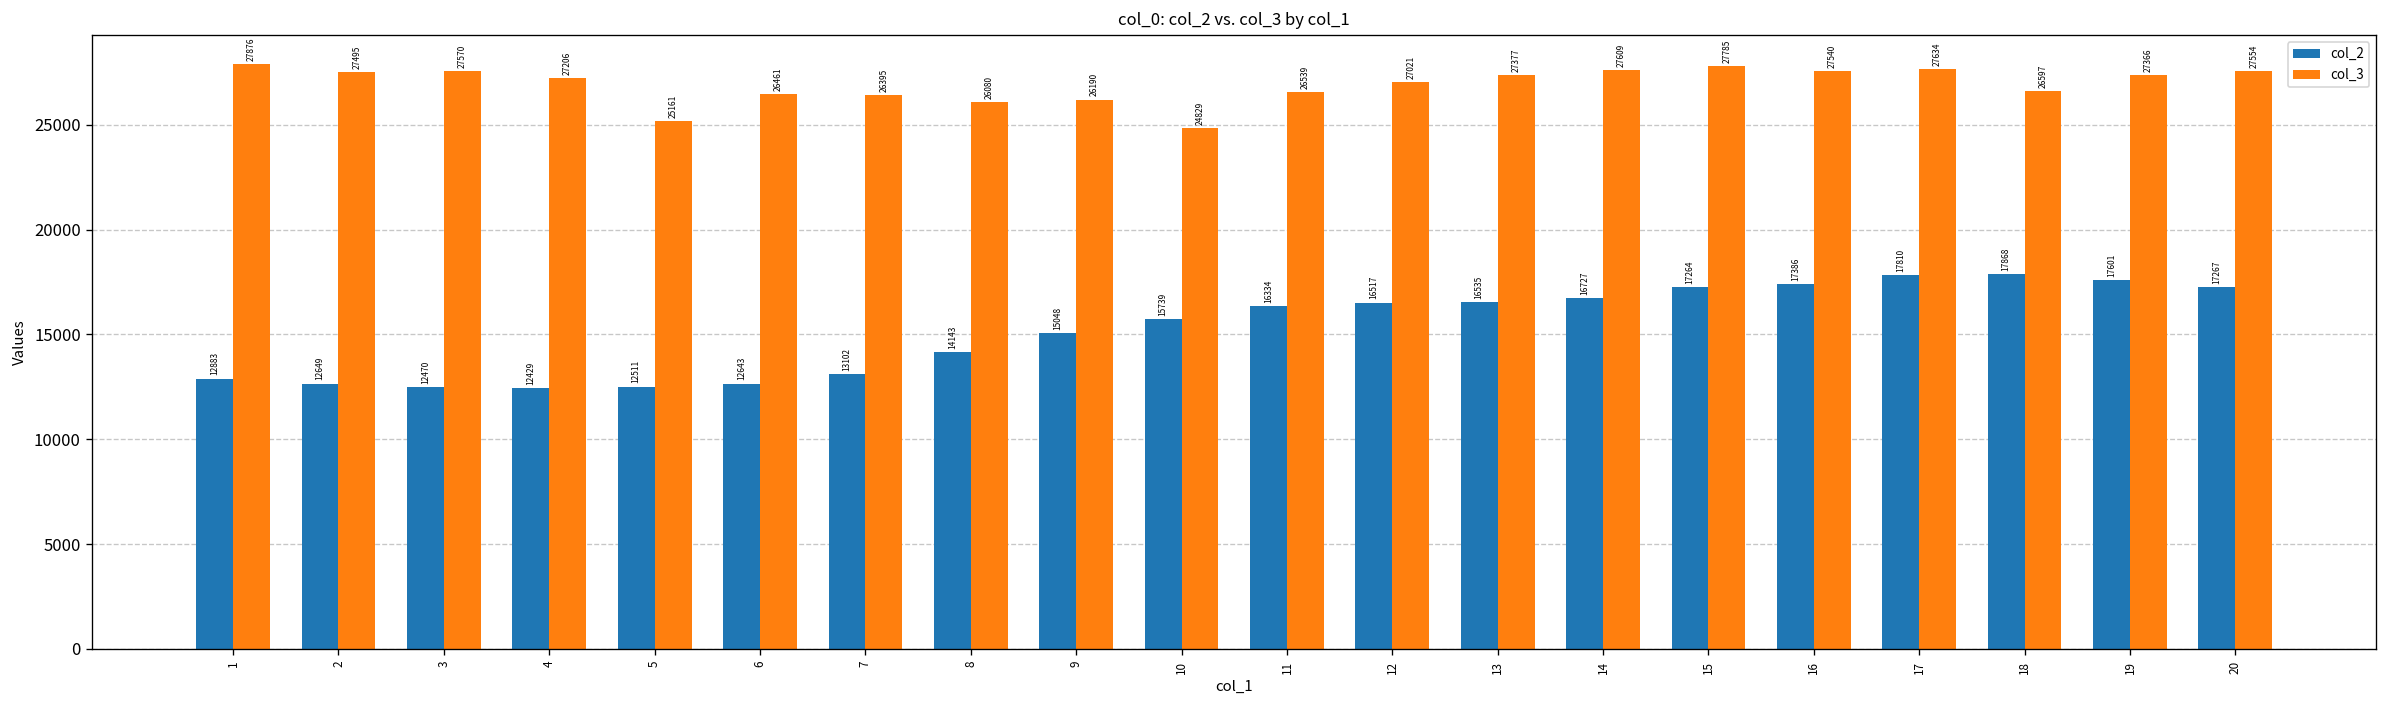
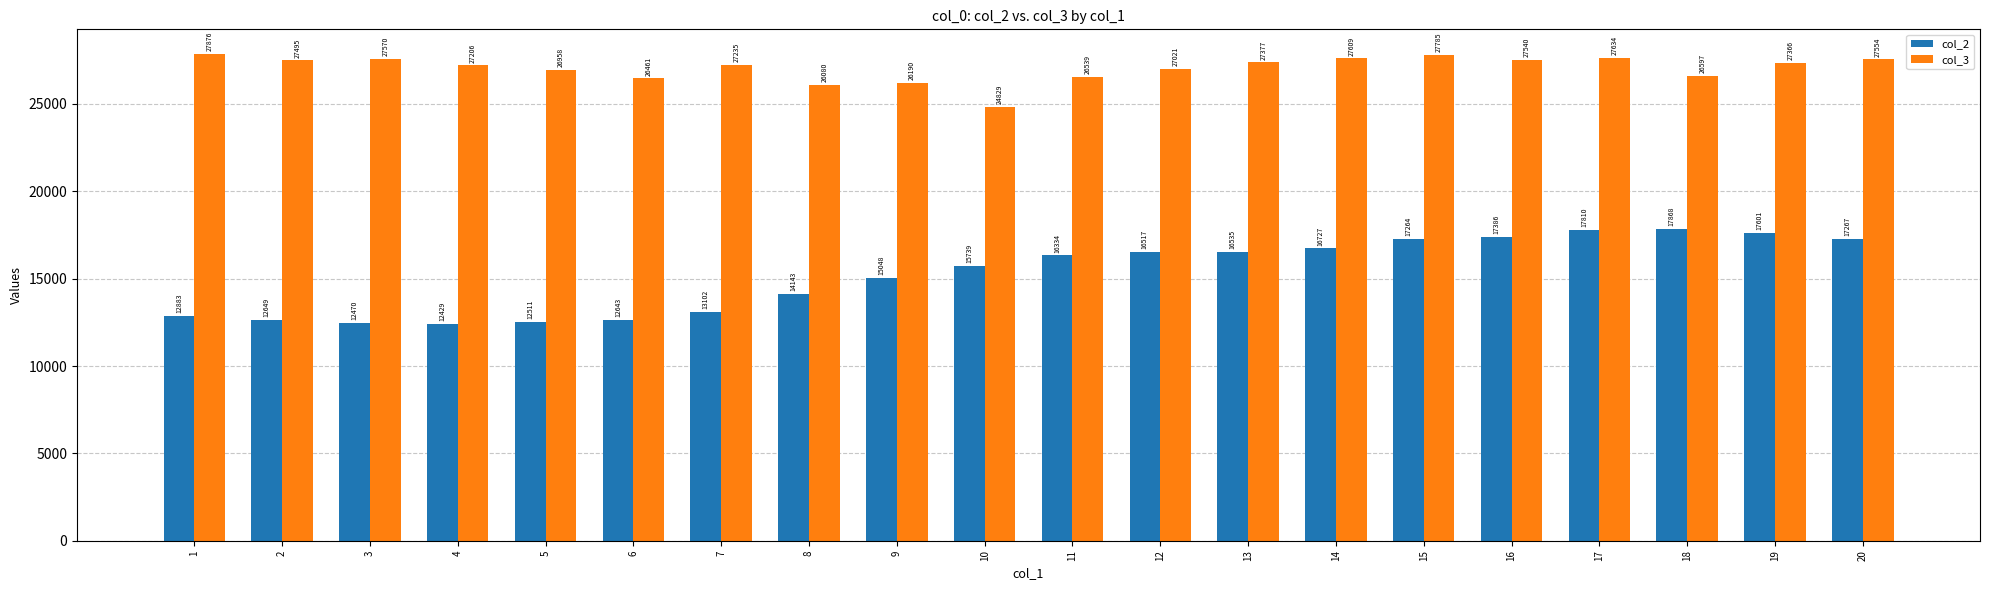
col_3, 5: 25161 -> 26958
col_3, 7: 26395 -> 27235
